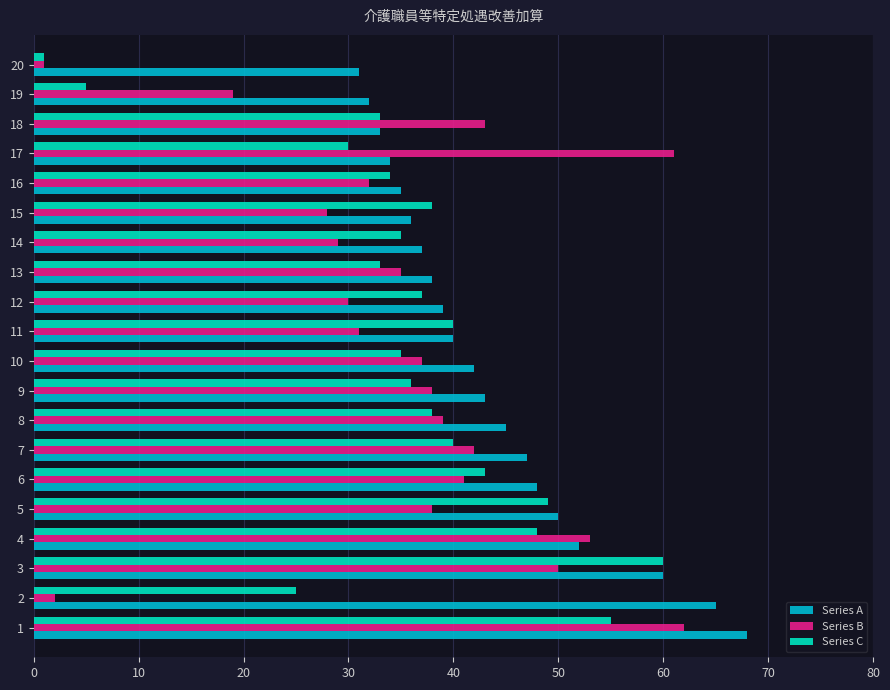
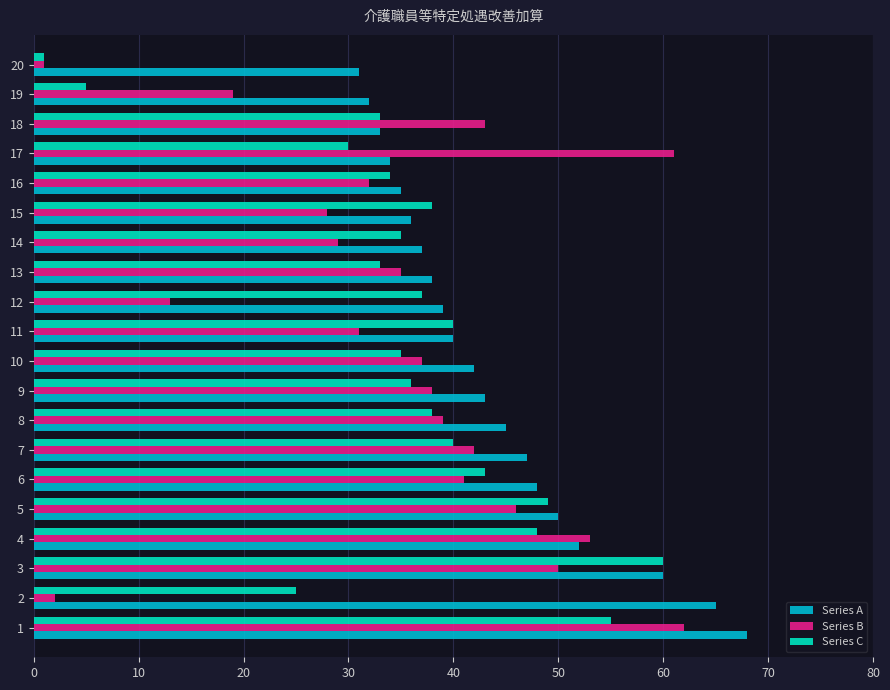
Series B, 12: 30 -> 13
Series B, 5: 38 -> 46
